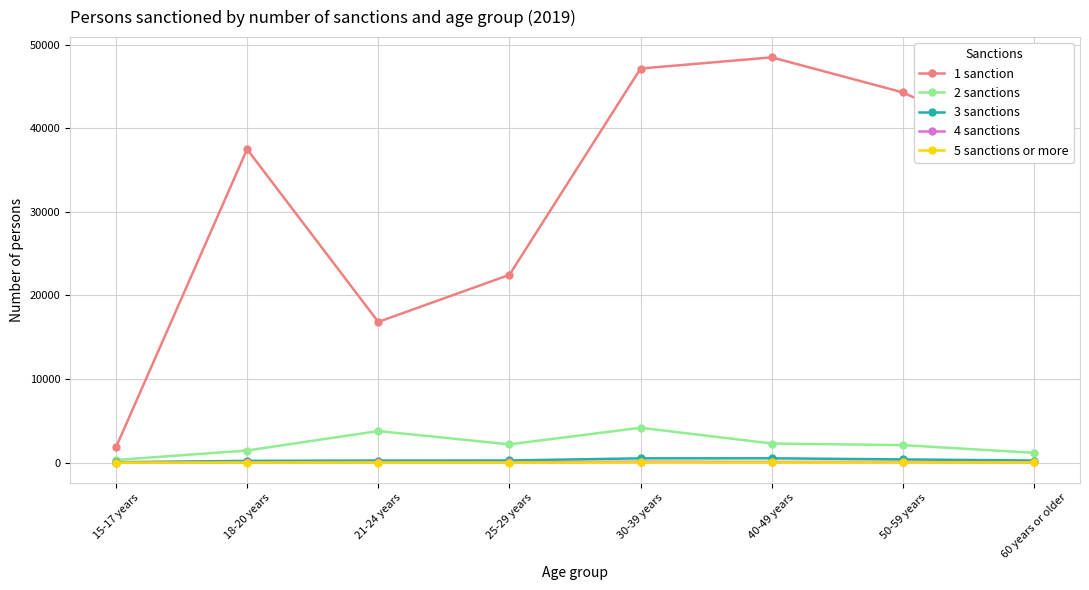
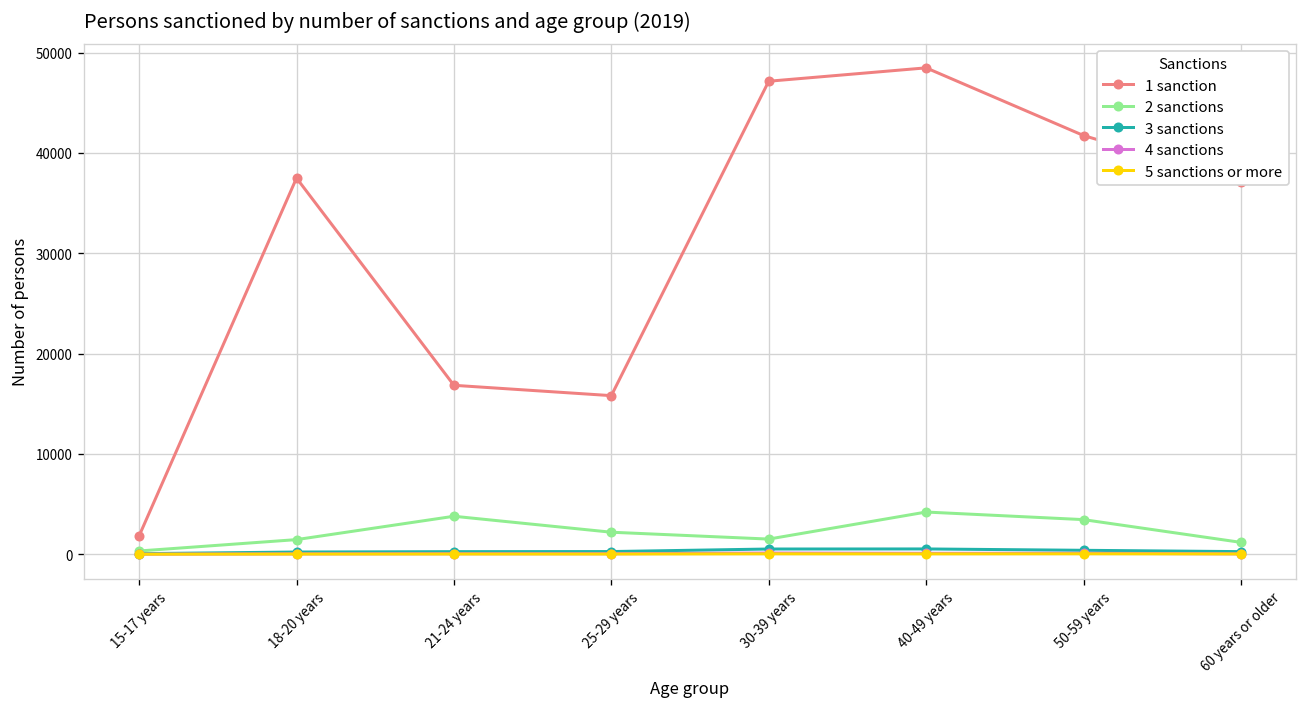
1 sanction, 25-29 years: 22000 -> 16000
2 sanctions, 30-39 years: 4000 -> 2000
2 sanctions, 40-49 years: 2000 -> 4000
1 sanction, 50-59 years: 44000 -> 42000
2 sanctions, 50-59 years: 2000 -> 3000
